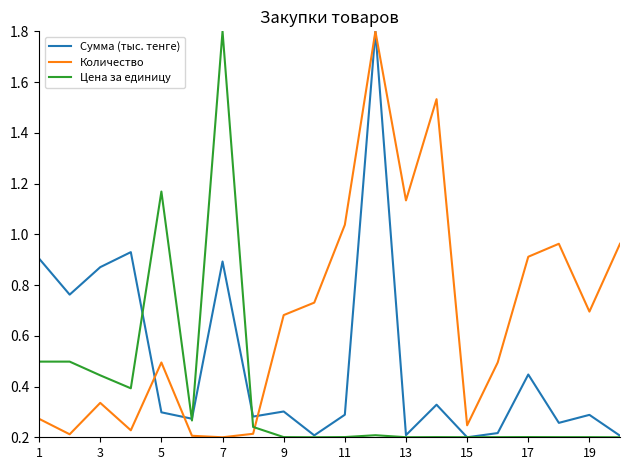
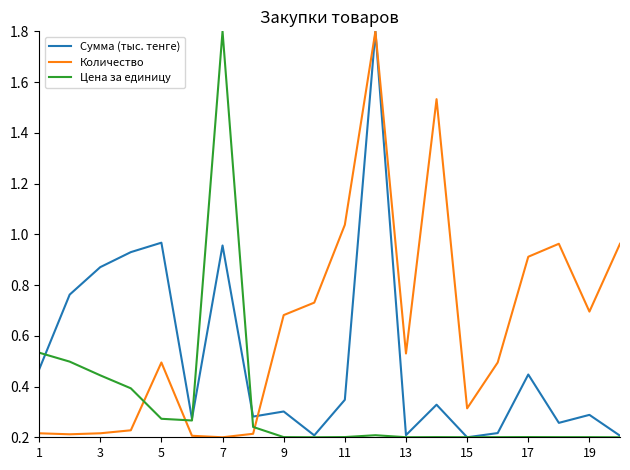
Сумма (тыс. тенге), 1: 0.90 -> 0.47
Количество, 1: 0.27 -> 0.22
Цена за единицу, 1: 0.50 -> 0.53
Количество, 3: 0.34 -> 0.22
Сумма (тыс. тенге), 5: 0.30 -> 0.97
Цена за единицу, 5: 1.17 -> 0.27
Сумма (тыс. тенге), 7: 0.89 -> 0.96
Сумма (тыс. тенге), 11: 0.29 -> 0.35
Количество, 13: 1.13 -> 0.53
Количество, 15: 0.25 -> 0.31
